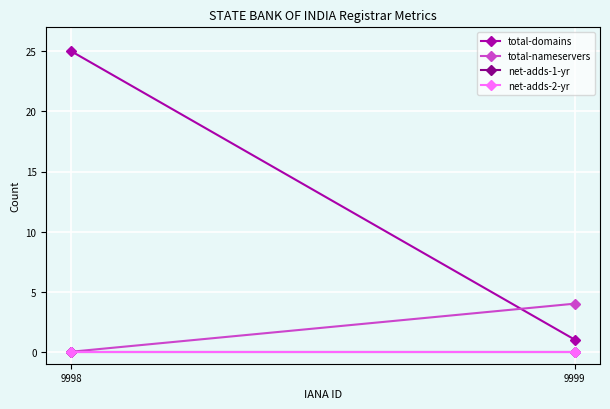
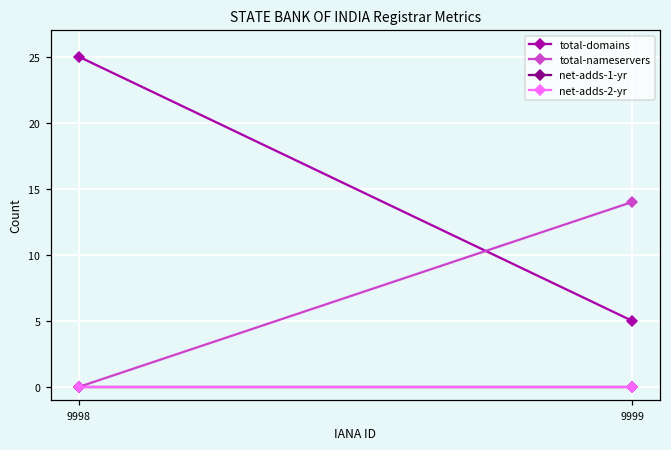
total-domains, 9999: 1 -> 5
total-nameservers, 9999: 4 -> 14
